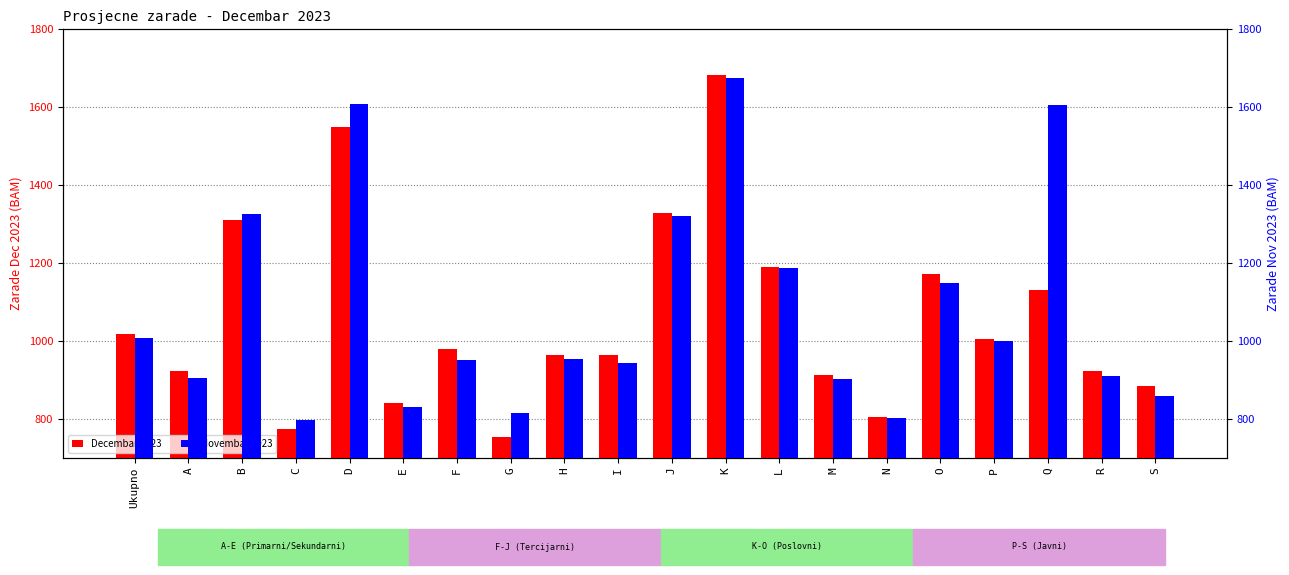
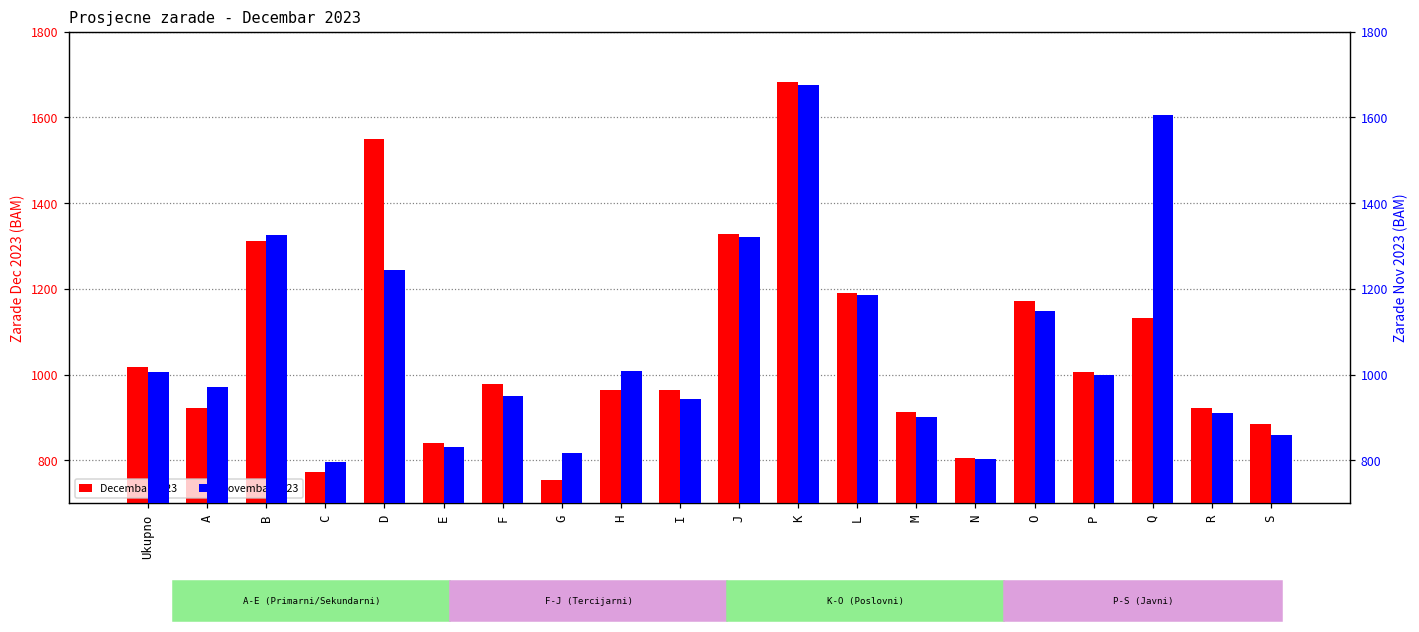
Novembar 2023, A: 900 -> 970
Novembar 2023, D: 1610 -> 1240
Novembar 2023, H: 950 -> 1010
